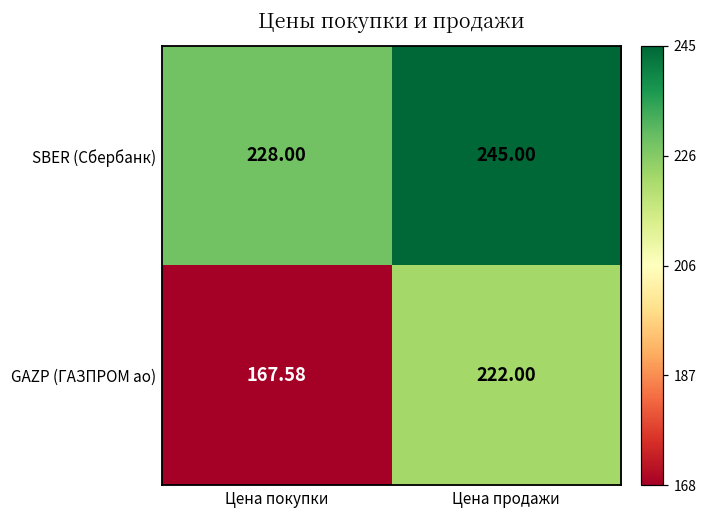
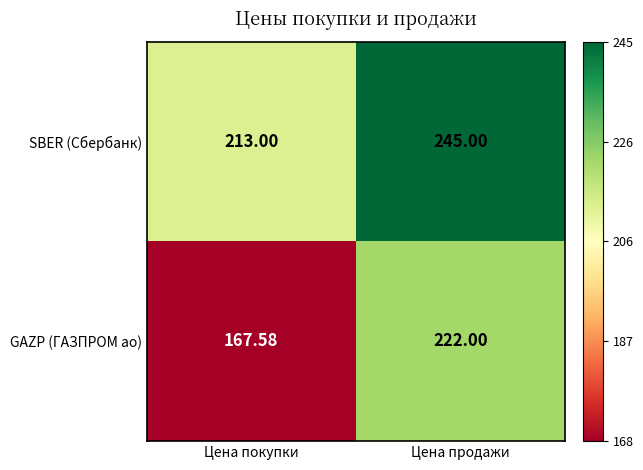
SBER (Сбербанк), Цена покупки: 228.00 -> 213.00
